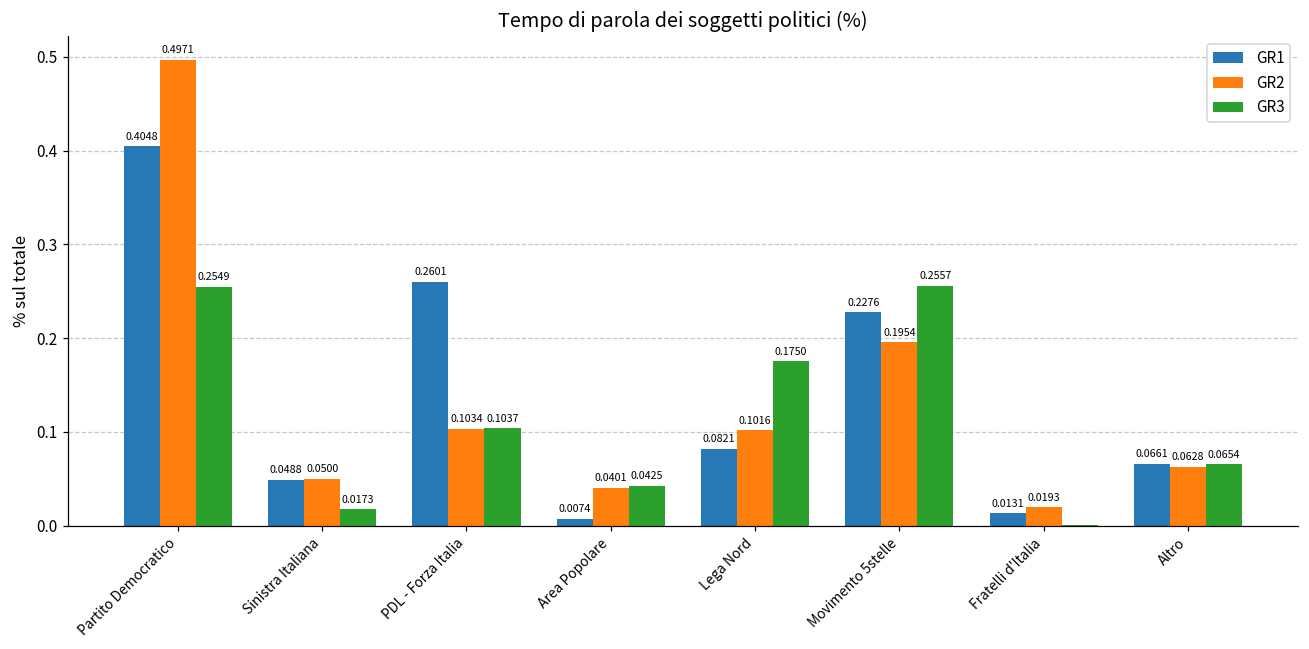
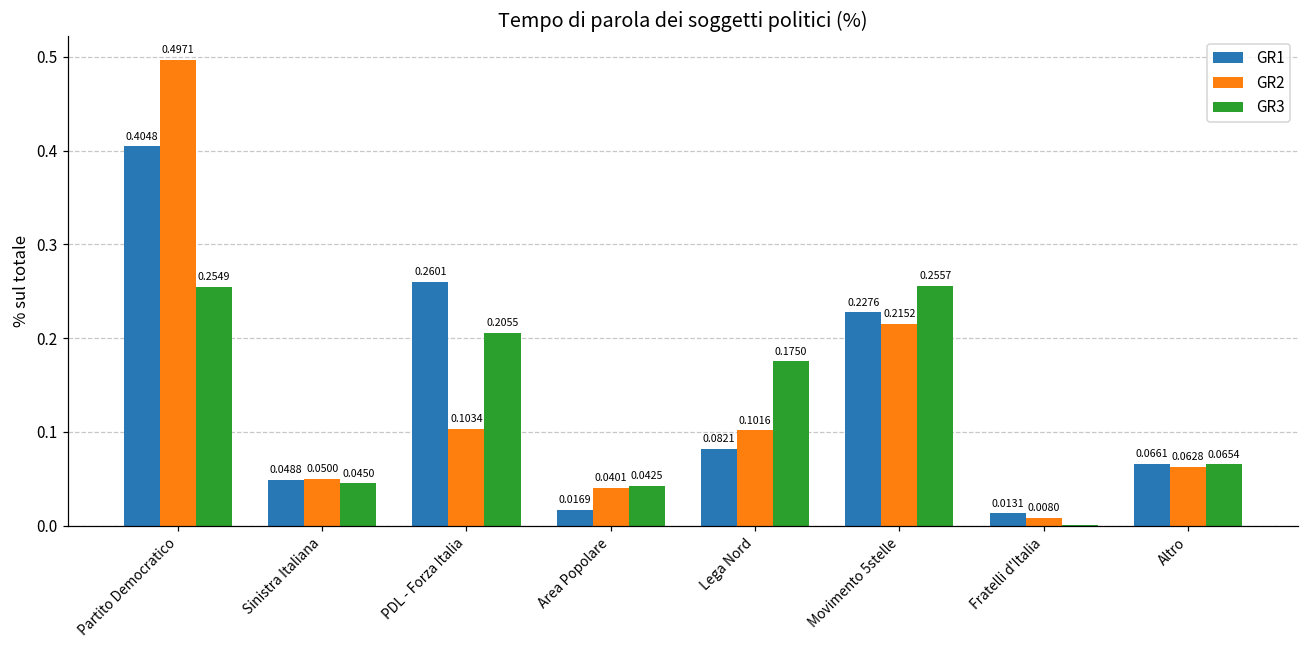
GR3, Sinistra Italiana: 0.0173 -> 0.0450
GR3, PDL - Forza Italia: 0.1037 -> 0.2055
GR1, Area Popolare: 0.0074 -> 0.0169
GR2, Movimento 5stelle: 0.1954 -> 0.2152
GR2, Fratelli d'Italia: 0.0193 -> 0.0080
